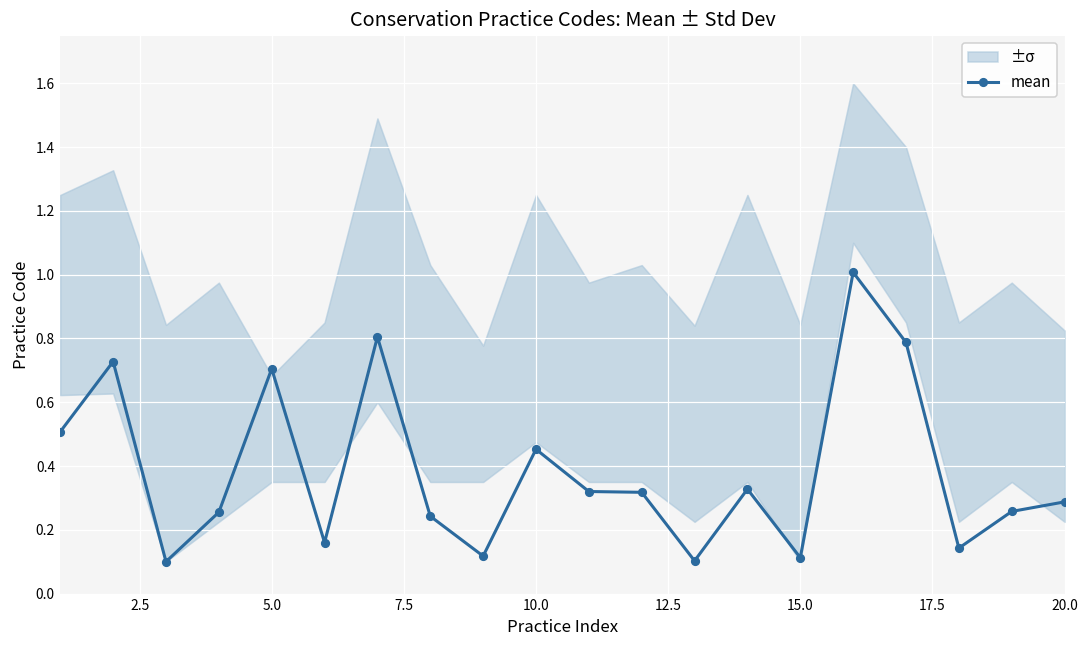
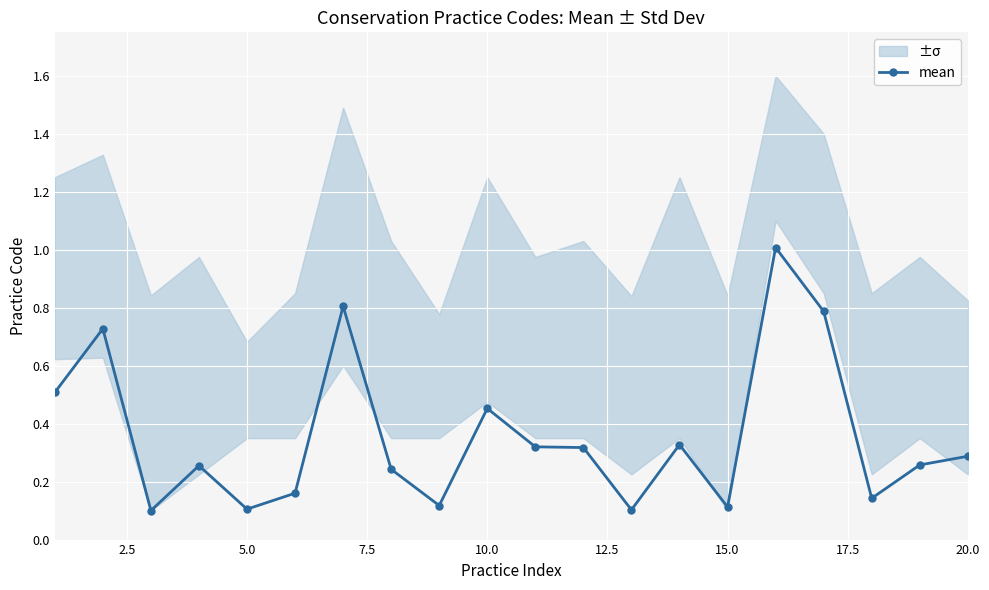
mean, 5.0: 0.71 -> 0.11
